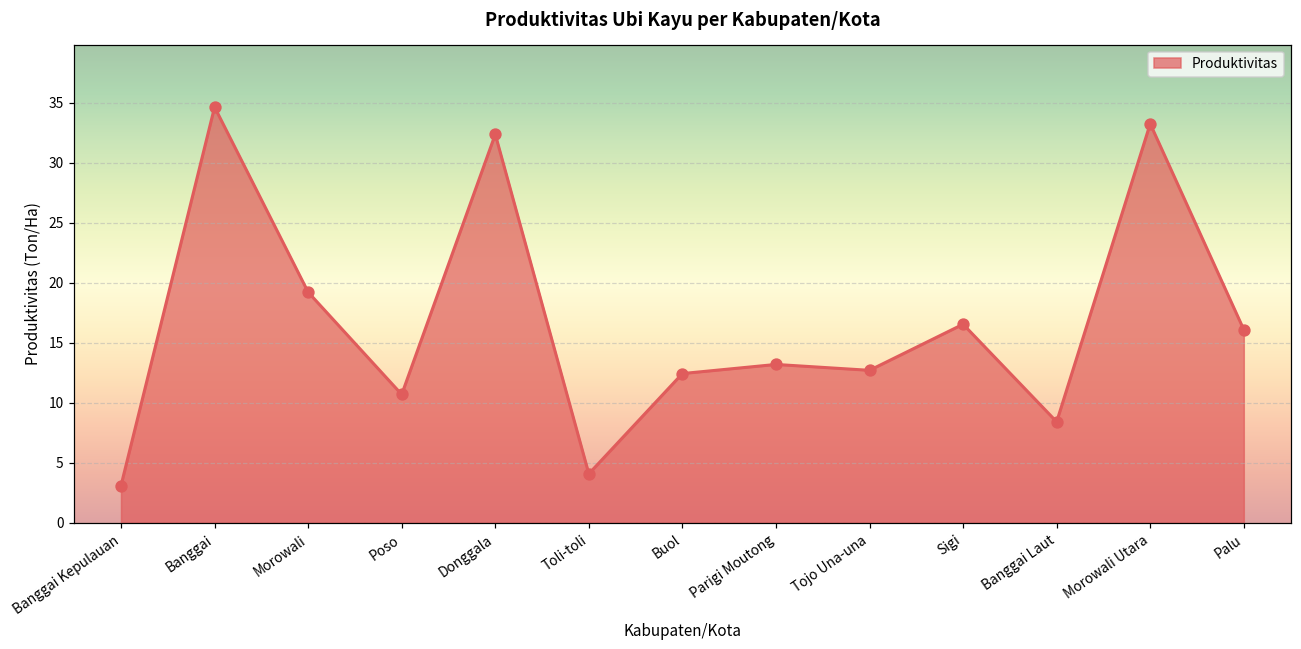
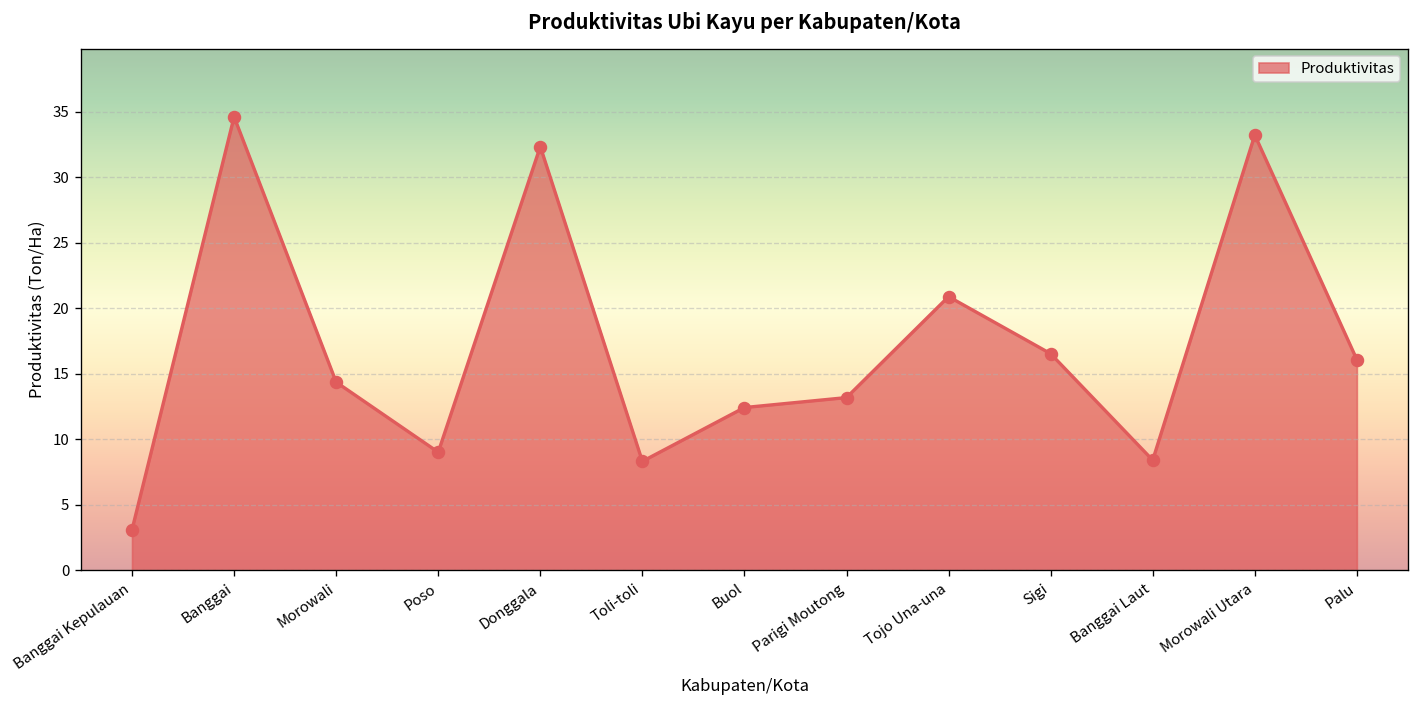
Morowali: 19.2 -> 14.4
Poso: 10.7 -> 9.0
Toli-toli: 4.1 -> 8.3
Tojo Una-una: 12.7 -> 20.9
